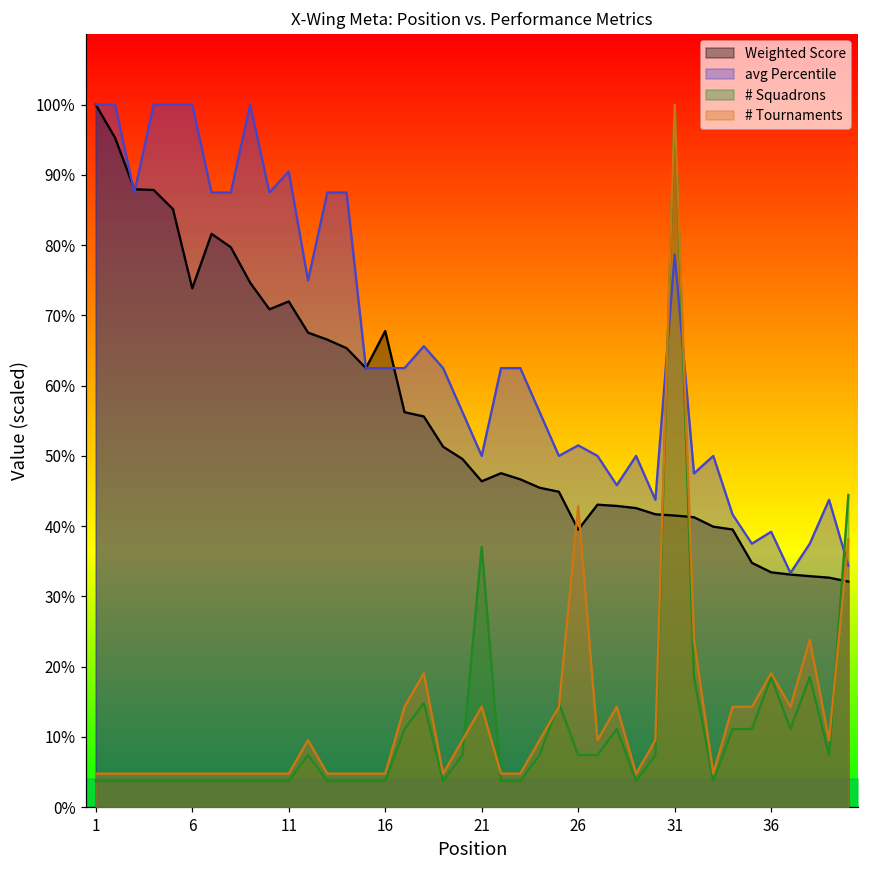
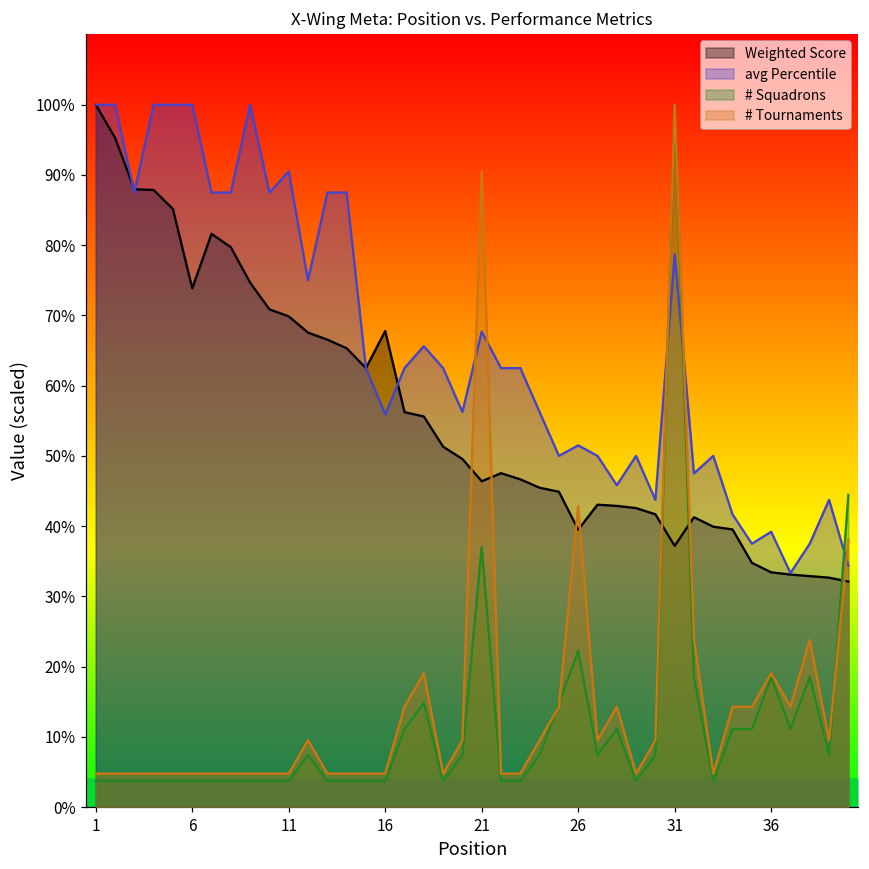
Weighted Score, 11: 72% -> 70%
avg Percentile, 16: 63% -> 56%
avg Percentile, 21: 50% -> 68%
# Tournaments, 21: 14% -> 90%
# Squadrons, 26: 7% -> 22%
Weighted Score, 31: 42% -> 37%
